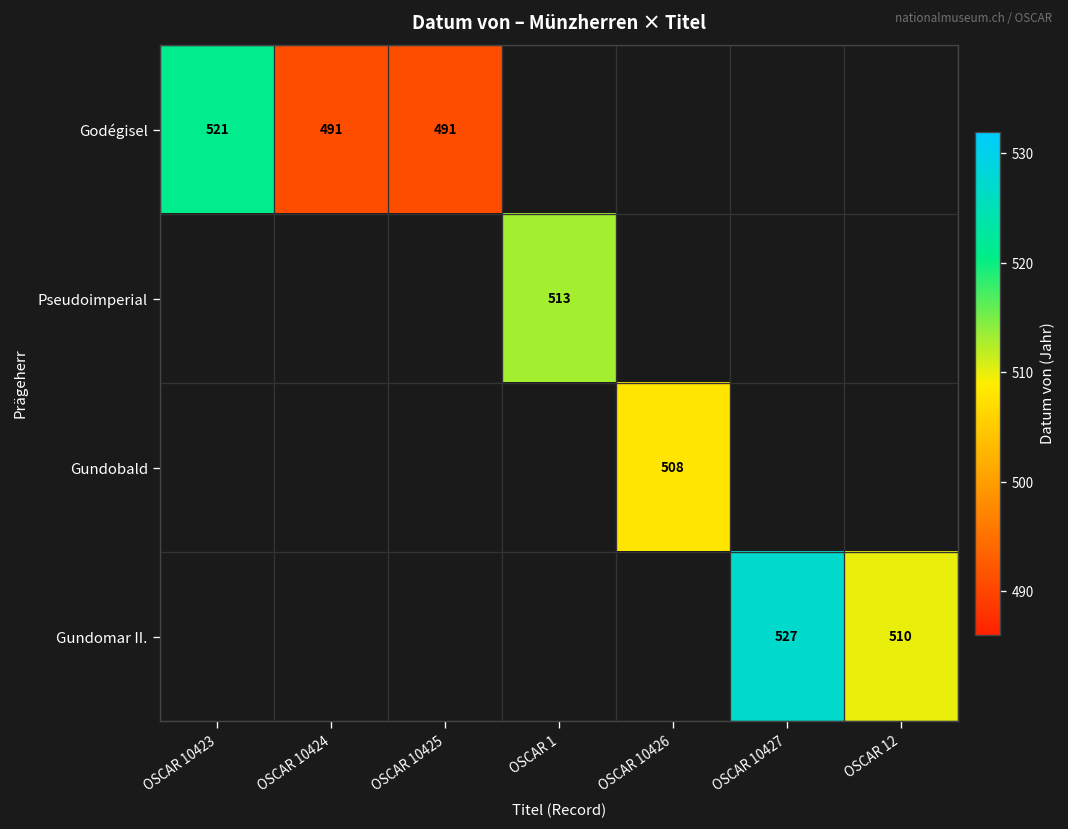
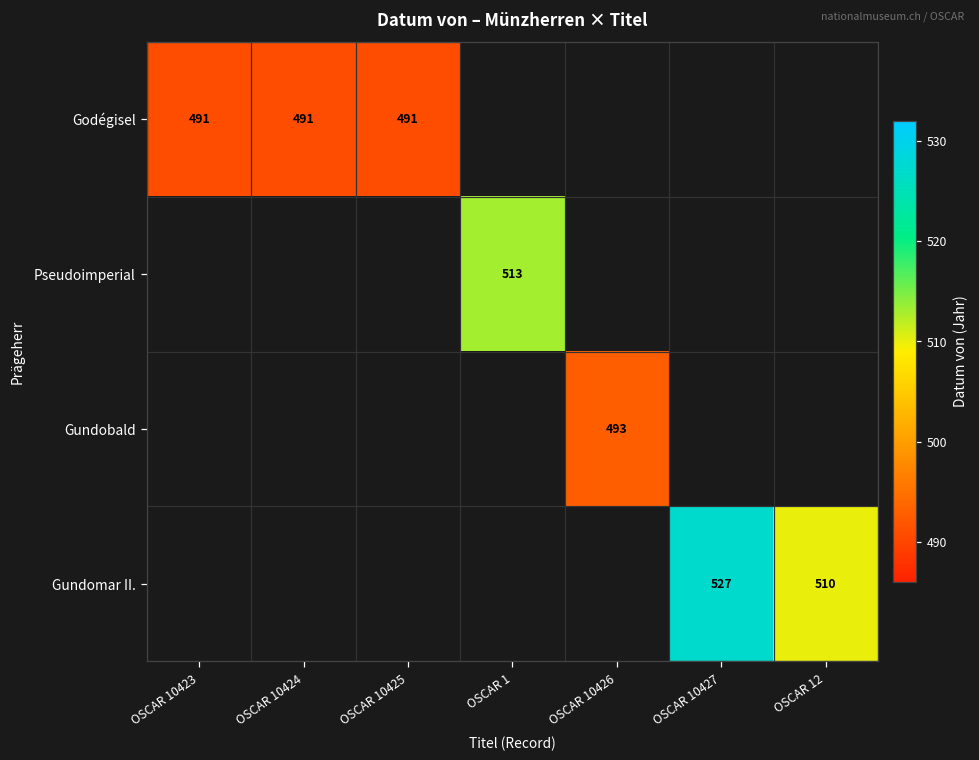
Godégisel, OSCAR 10423: 521 -> 491
Gundobald, OSCAR 10426: 508 -> 493
